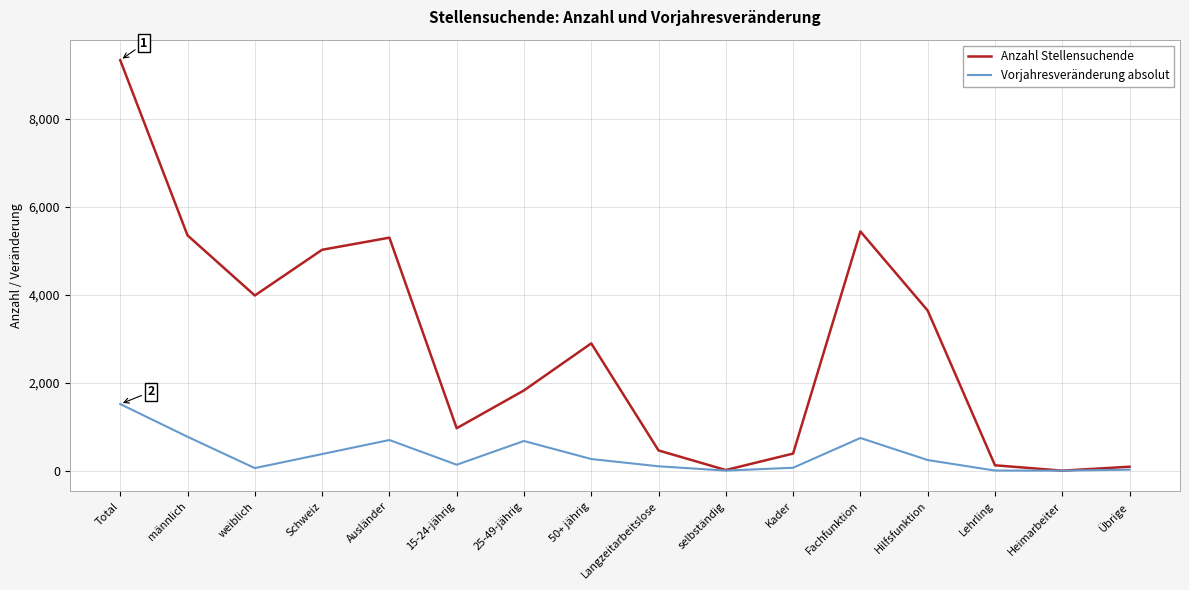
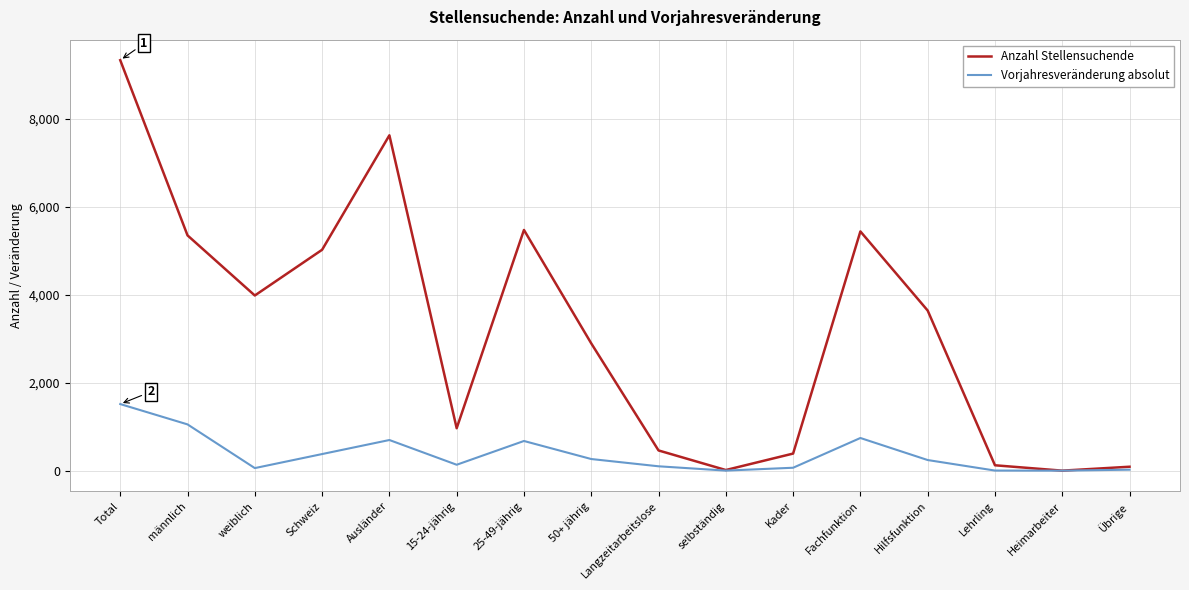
Vorjahresveränderung absolut, männlich: 800 -> 1,100
Anzahl Stellensuchende, Ausländer: 5,300 -> 7,600
Anzahl Stellensuchende, 25-49-jährig: 1,800 -> 5,500
